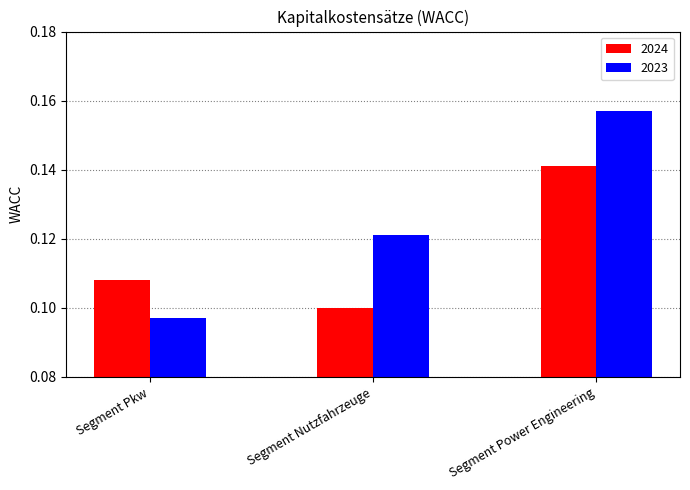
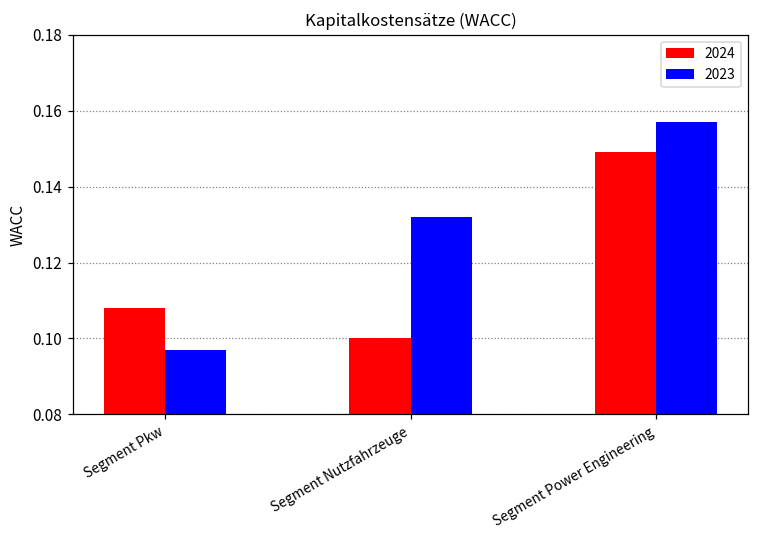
2023, Segment Nutzfahrzeuge: 0.121 -> 0.132
2024, Segment Power Engineering: 0.141 -> 0.149
